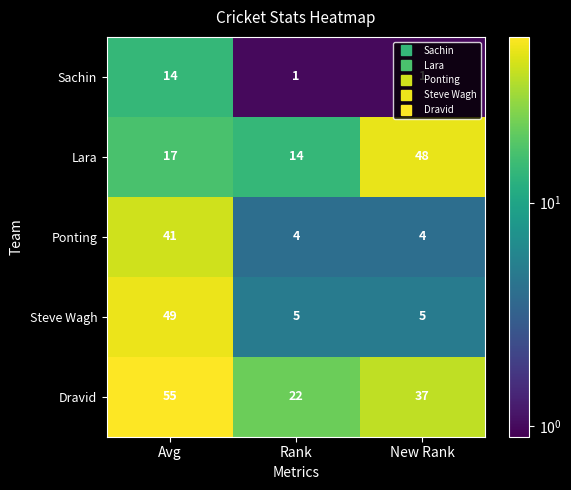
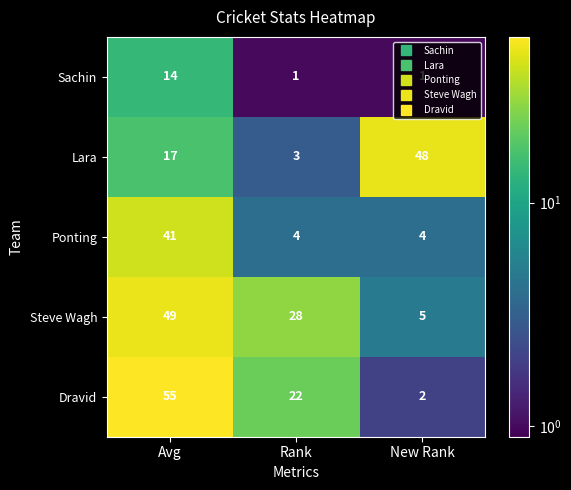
Lara, Rank: 14 -> 3
Steve Wagh, Rank: 5 -> 28
Dravid, New Rank: 37 -> 2
